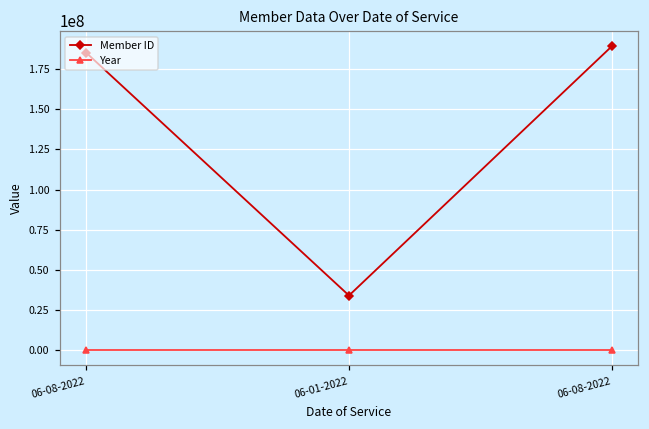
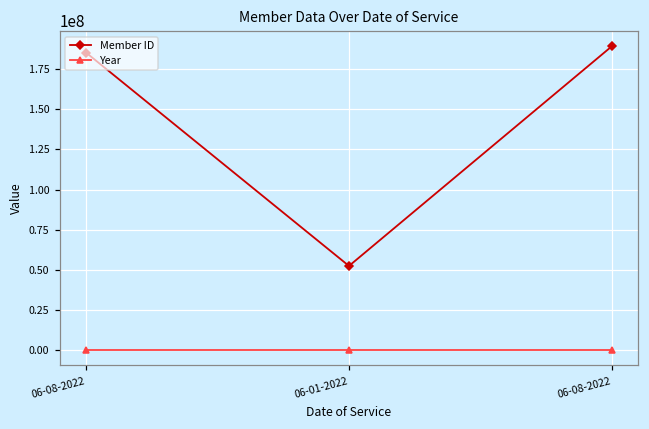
Member ID, 06-01-2022: 34000000 -> 52000000
